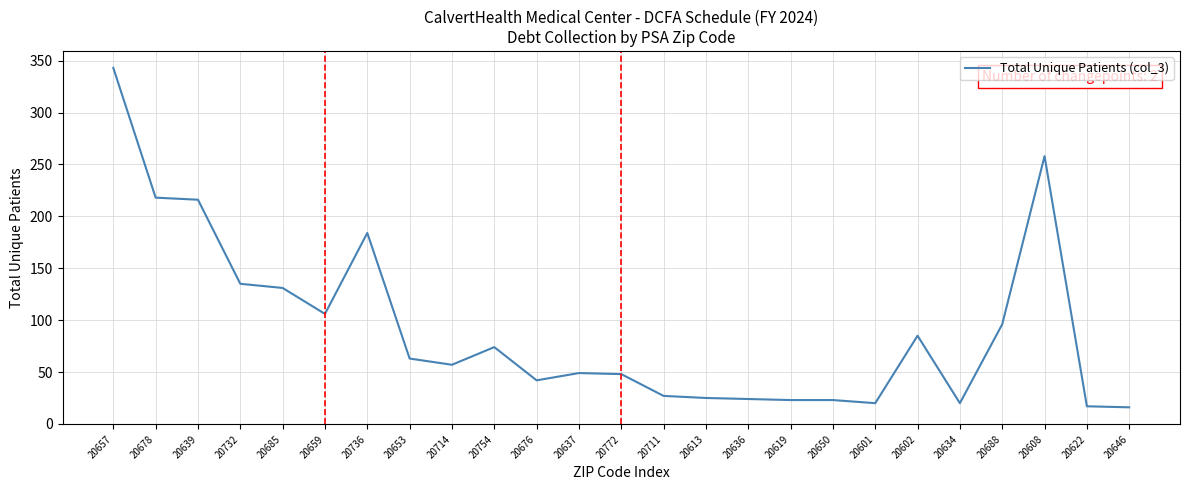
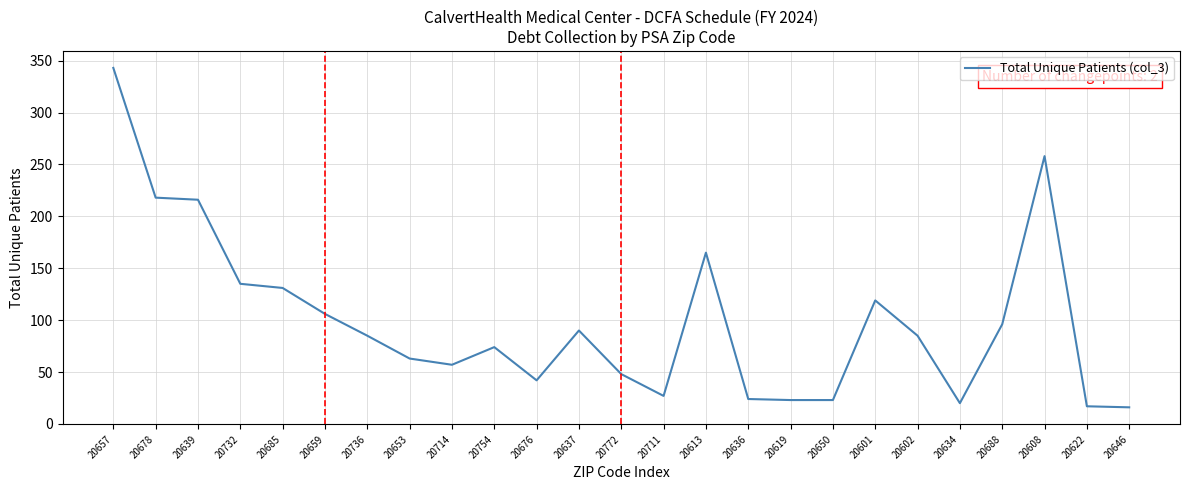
20736: 184 -> 85
20637: 49 -> 90
20613: 25 -> 165
20601: 20 -> 119
